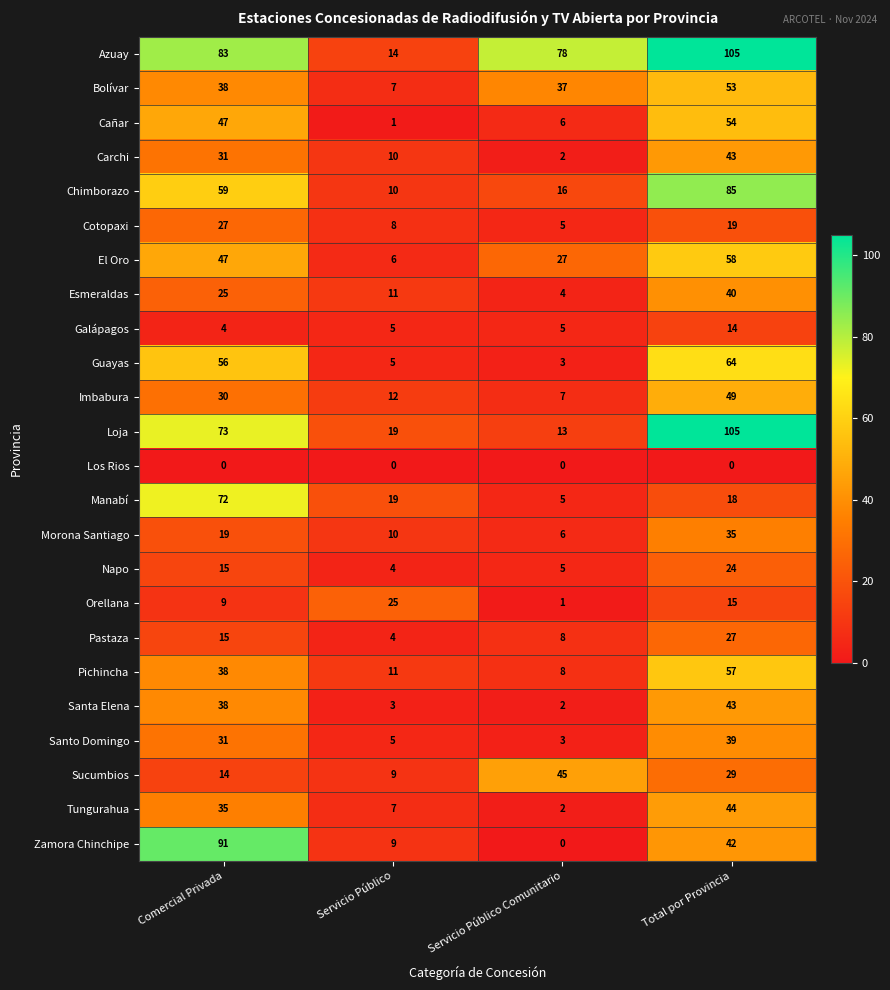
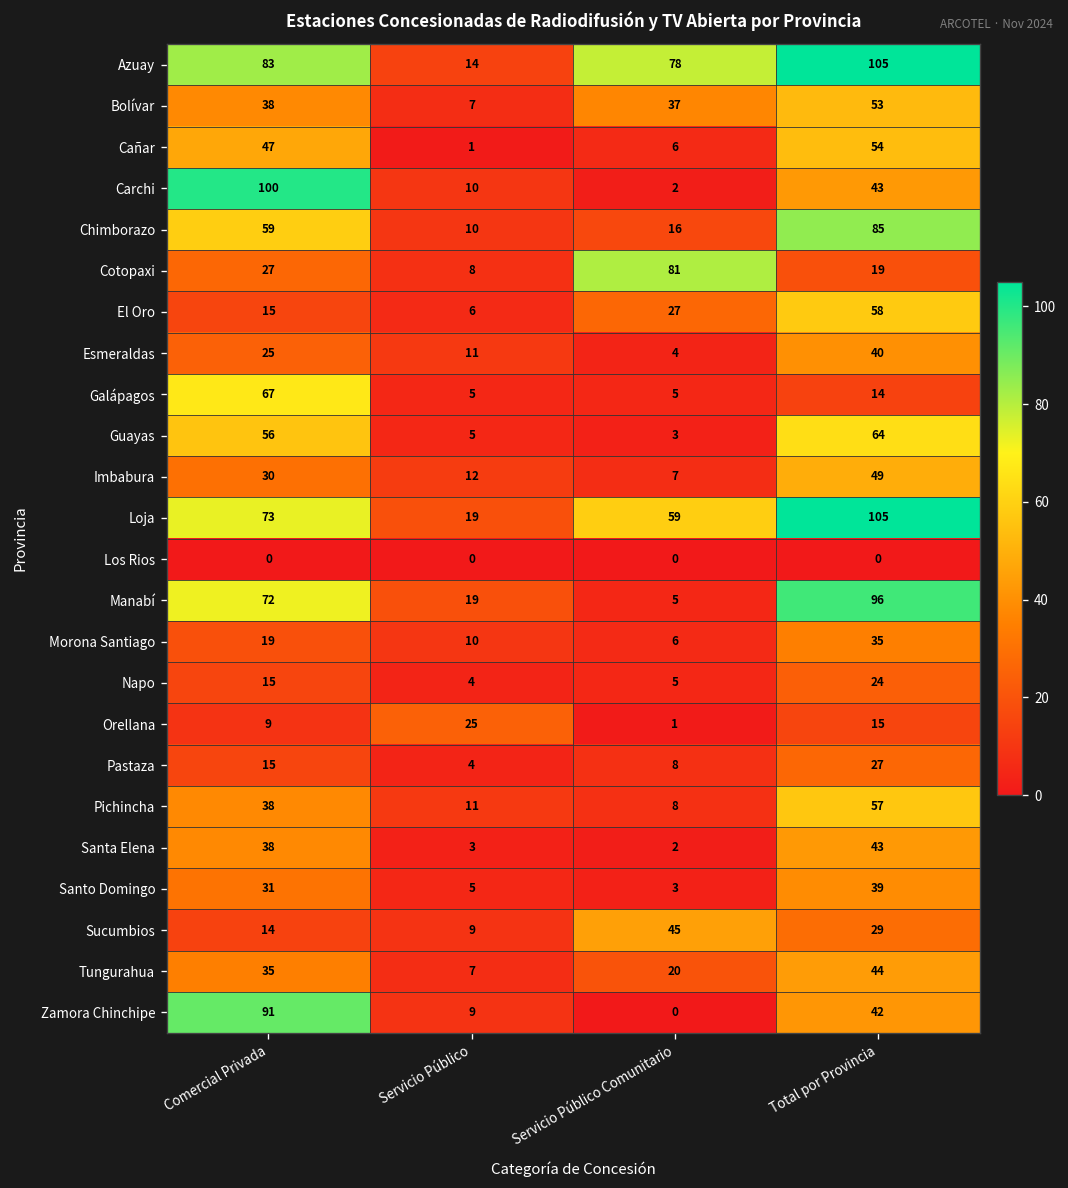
Carchi, Comercial Privada: 31 -> 100
Cotopaxi, Servicio Público Comunitario: 5 -> 81
El Oro, Comercial Privada: 47 -> 15
Galápagos, Comercial Privada: 4 -> 67
Loja, Servicio Público Comunitario: 13 -> 59
Manabí, Total por Provincia: 18 -> 96
Tungurahua, Servicio Público Comunitario: 2 -> 20
